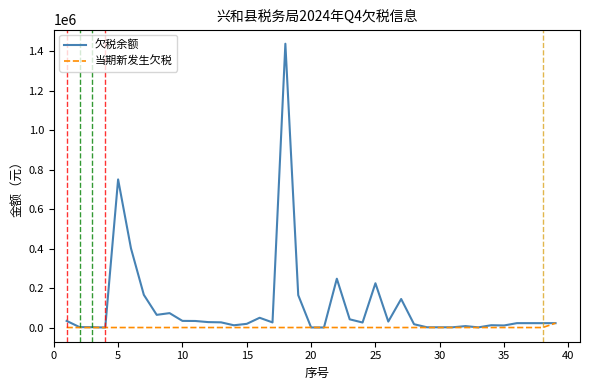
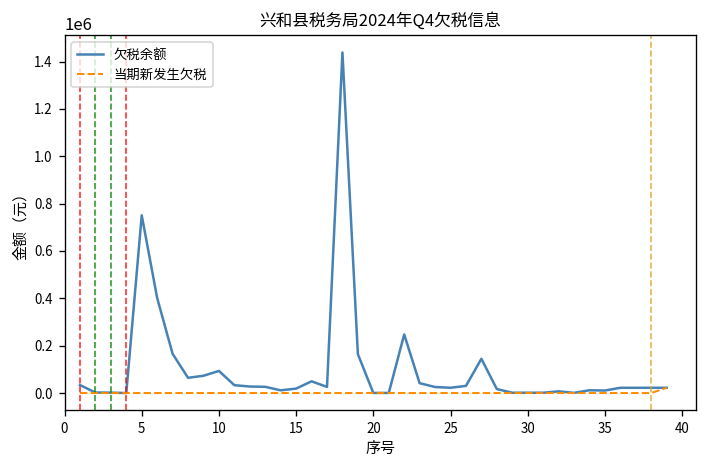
欠税余额, 10: 30000 -> 90000
欠税余额, 25: 220000 -> 20000
